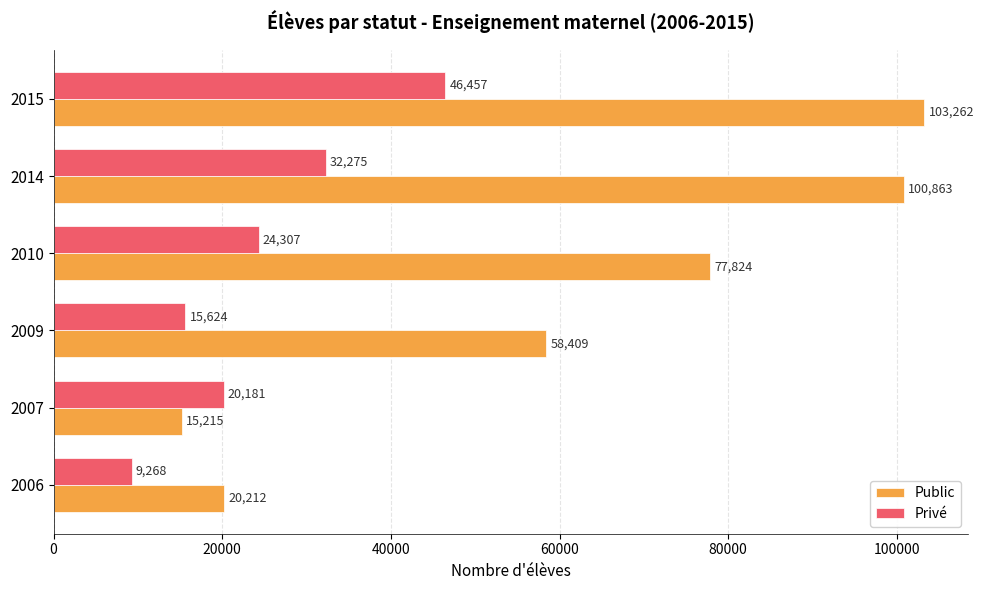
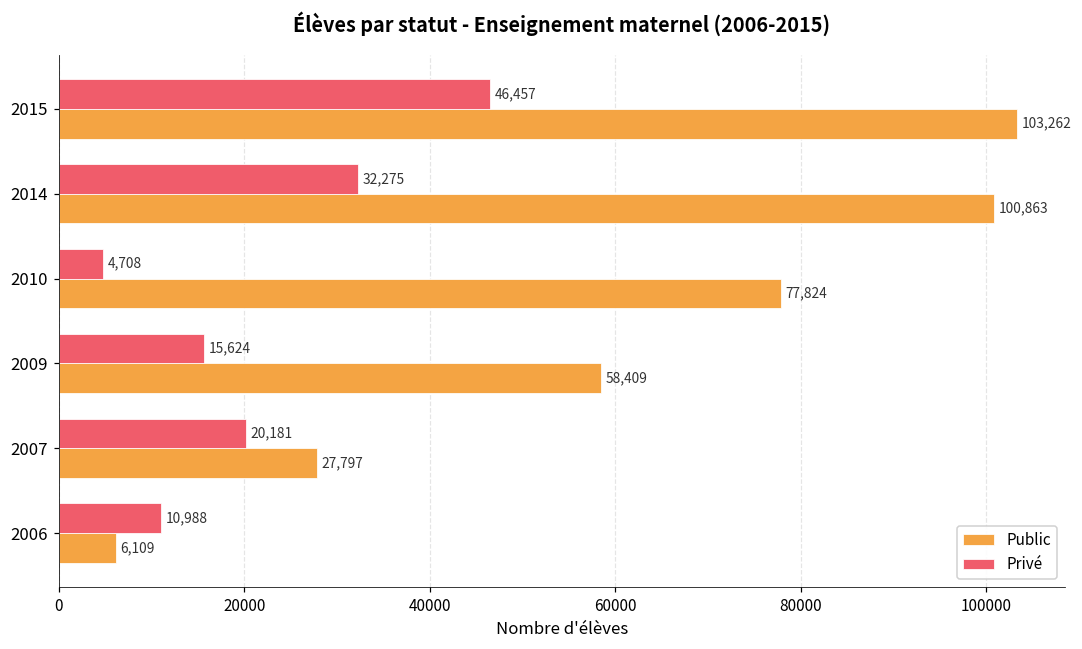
Privé, 2010: 24,307 -> 4,708
Public, 2007: 15,215 -> 27,797
Privé, 2006: 9,268 -> 10,988
Public, 2006: 20,212 -> 6,109
